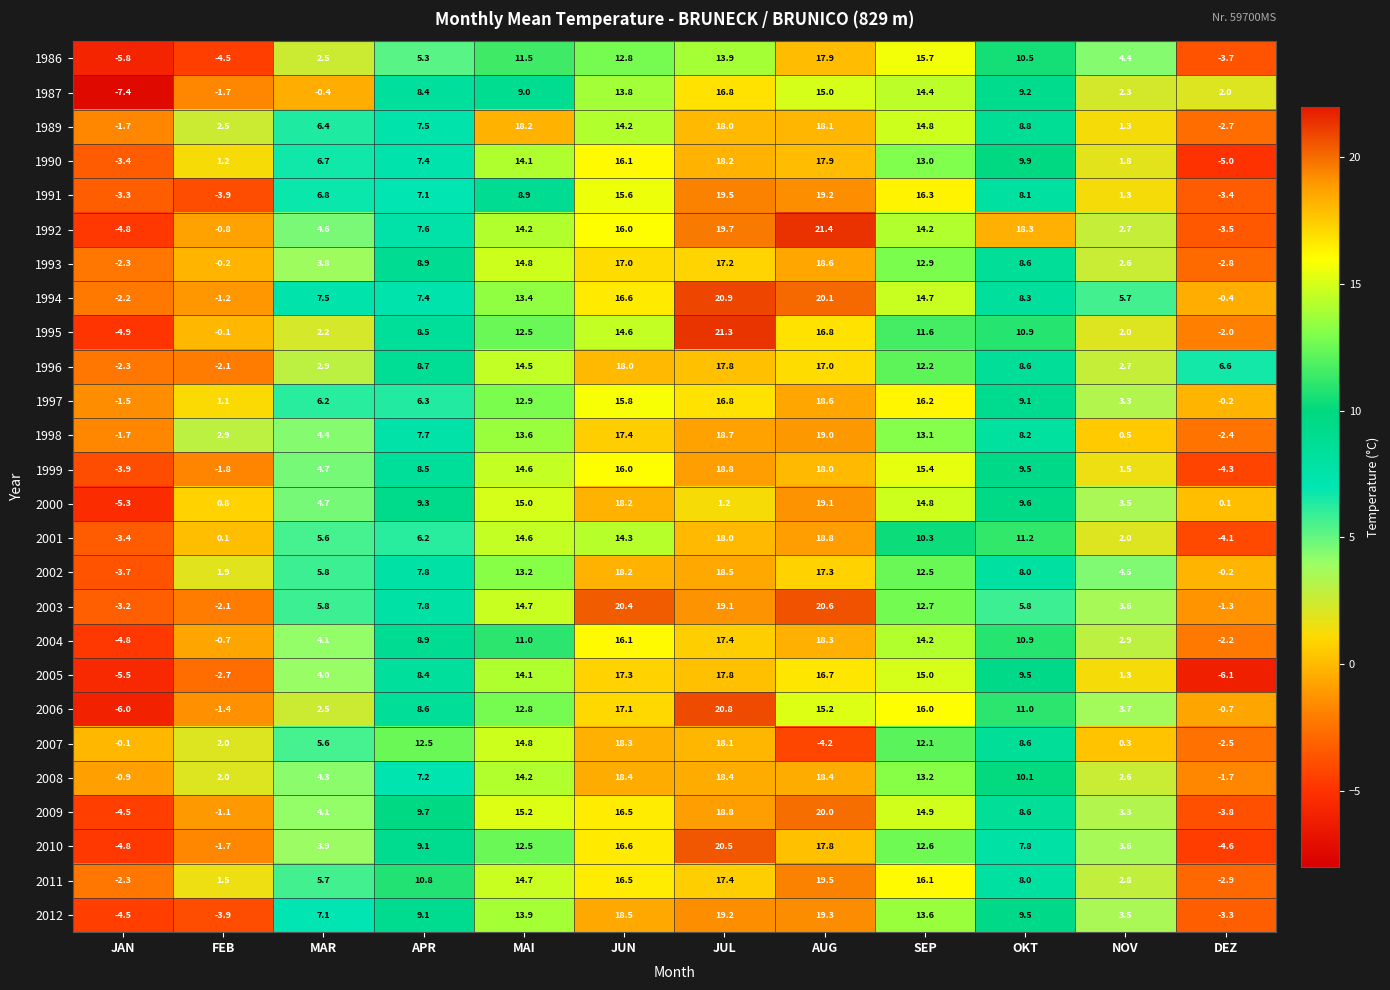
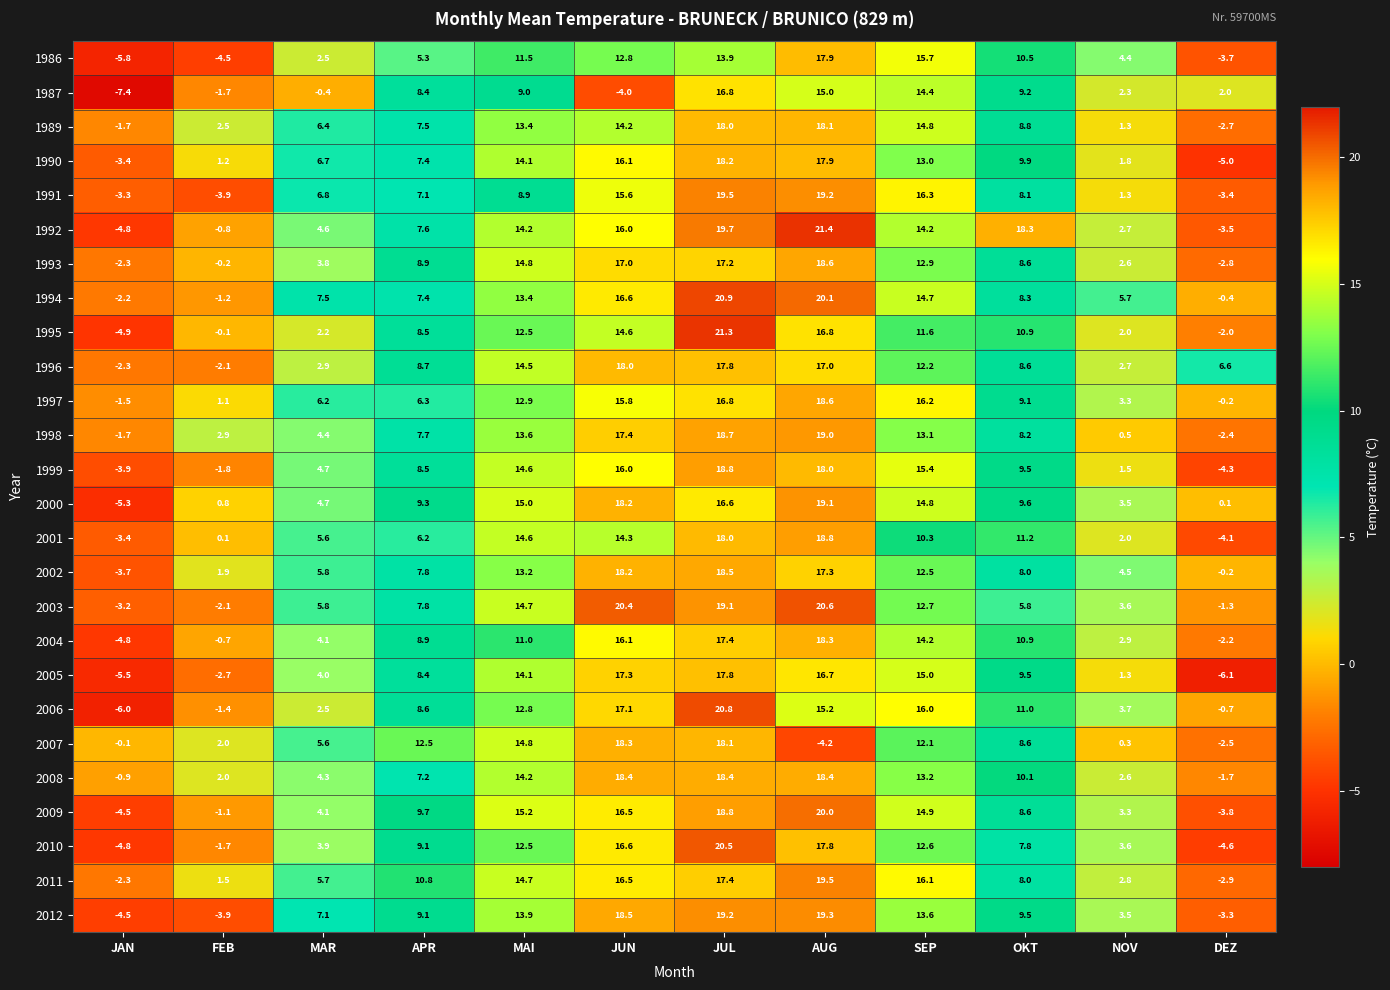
1987, JUN: 13.8 -> -4.0
1989, MAI: 18.2 -> 13.4
2000, JUL: 1.2 -> 16.6
